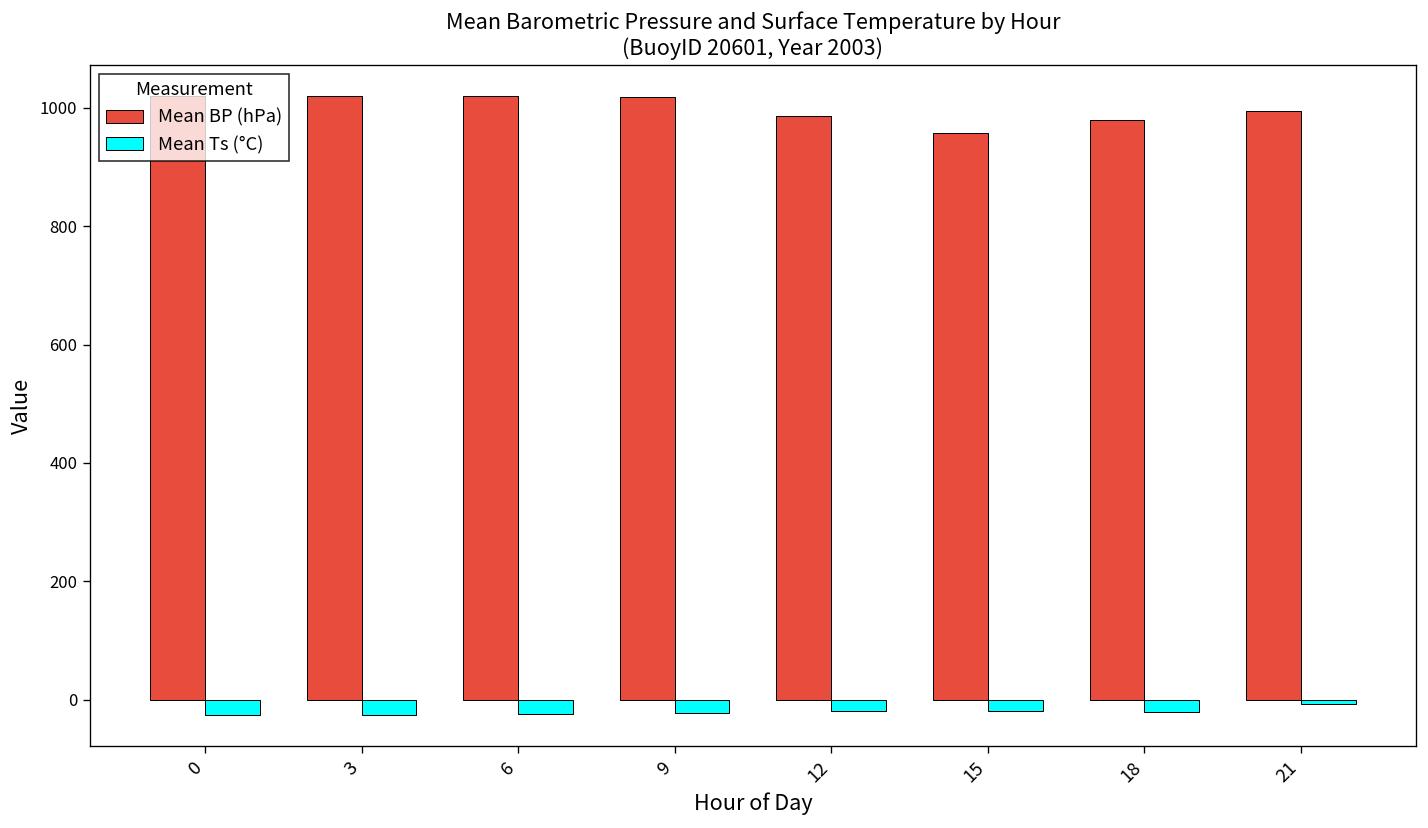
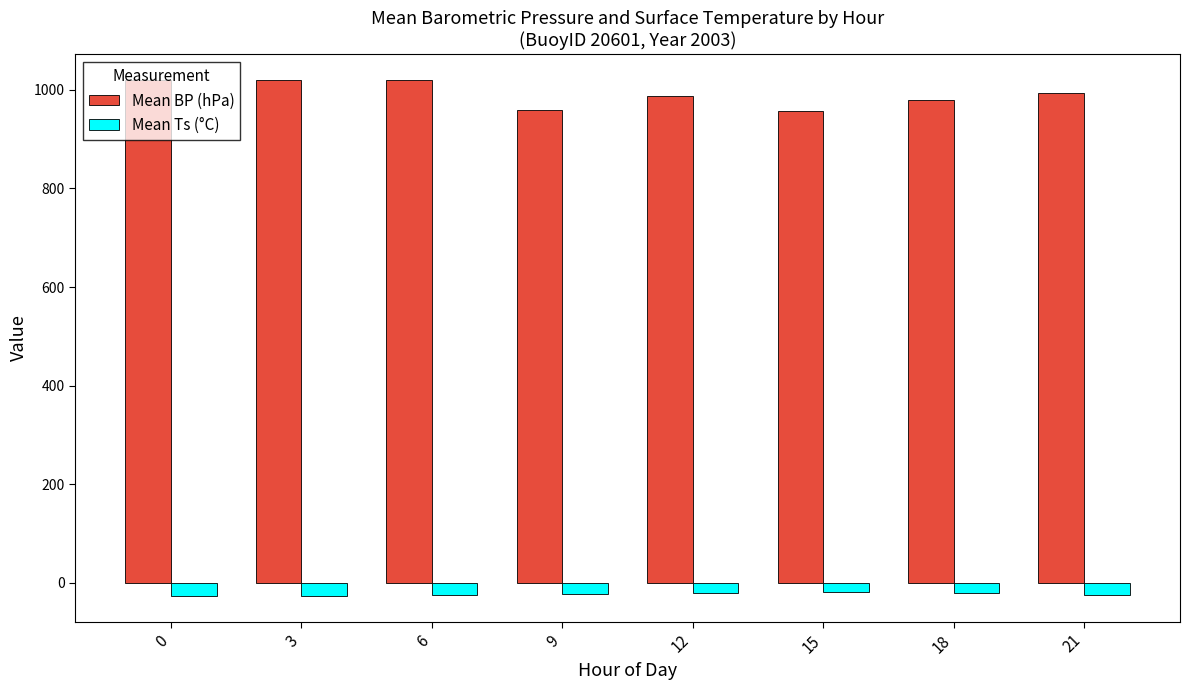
Mean BP (hPa), 9: 1020 -> 960
Mean Ts (°C), 21: -10 -> -20
